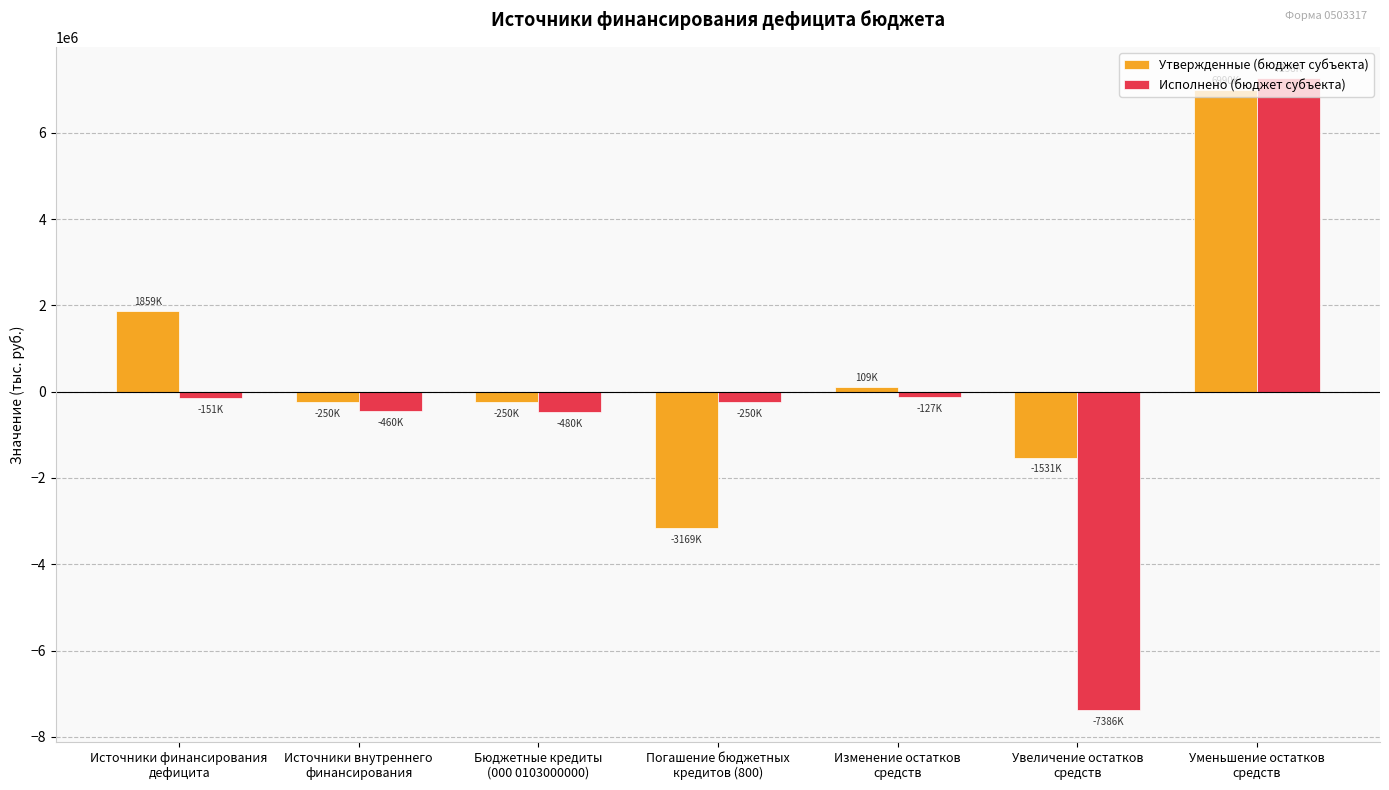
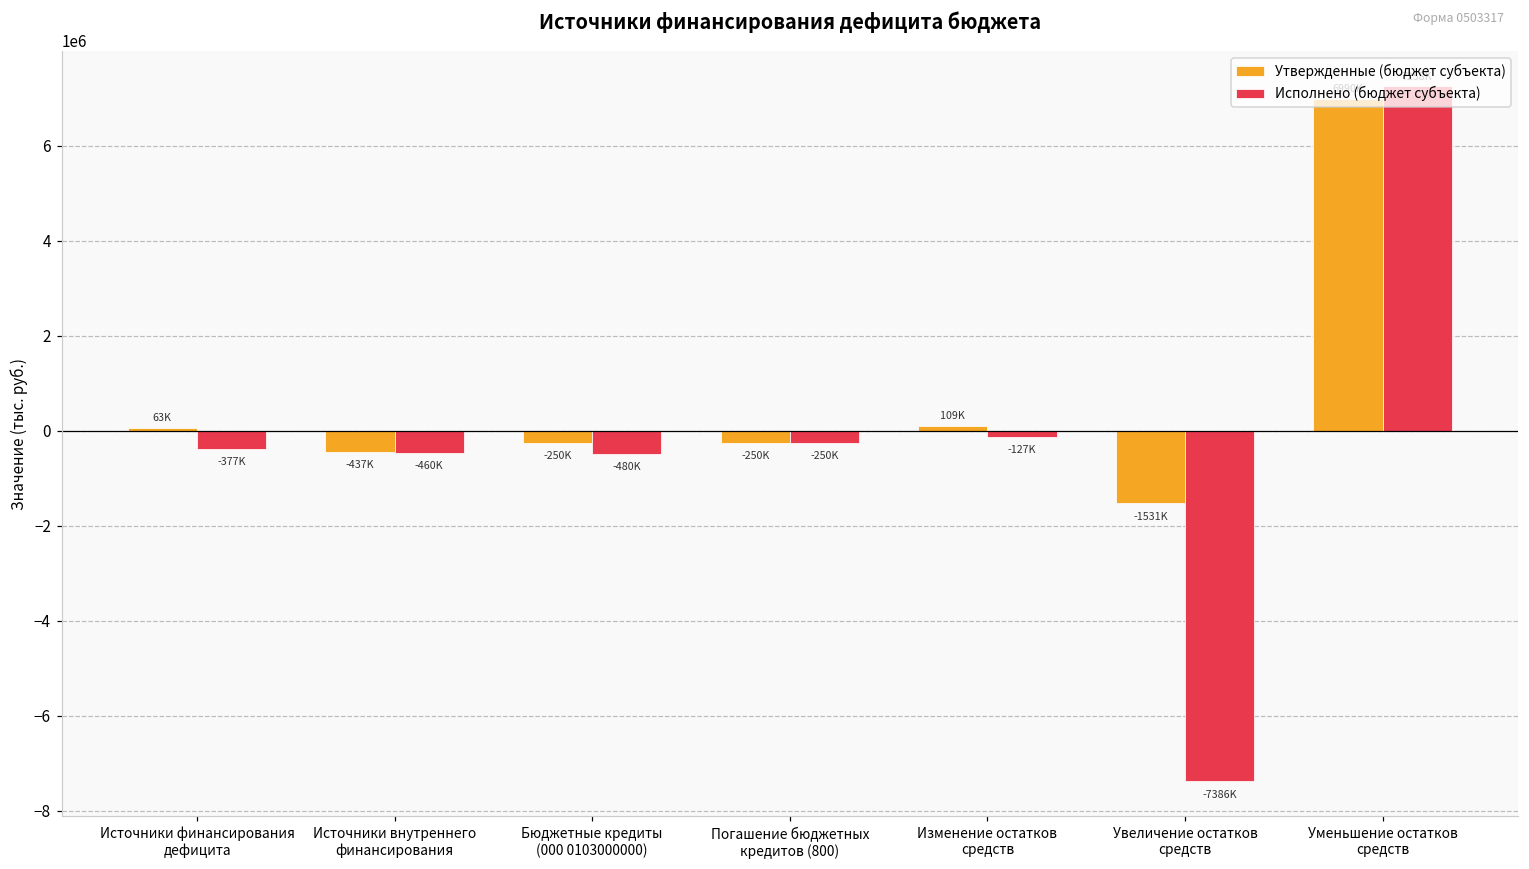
Утвержденные (бюджет субъекта), Источники финансирования дефицита: 1859K -> 63K
Исполнено (бюджет субъекта), Источники финансирования дефицита: -151K -> -377K
Утвержденные (бюджет субъекта), Источники внутреннего финансирования: -250K -> -437K
Утвержденные (бюджет субъекта), Погашение бюджетных кредитов (800): -3169K -> -250K
